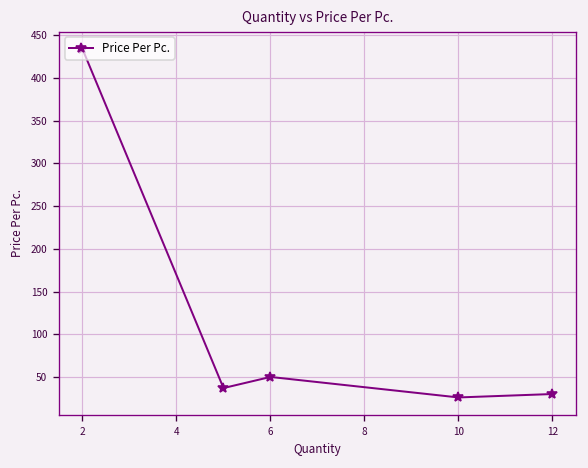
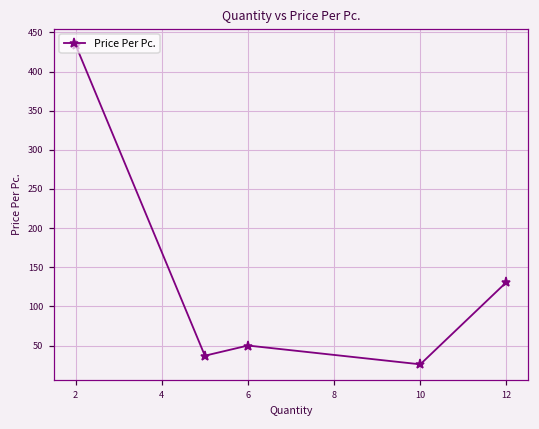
12: 30 -> 130
